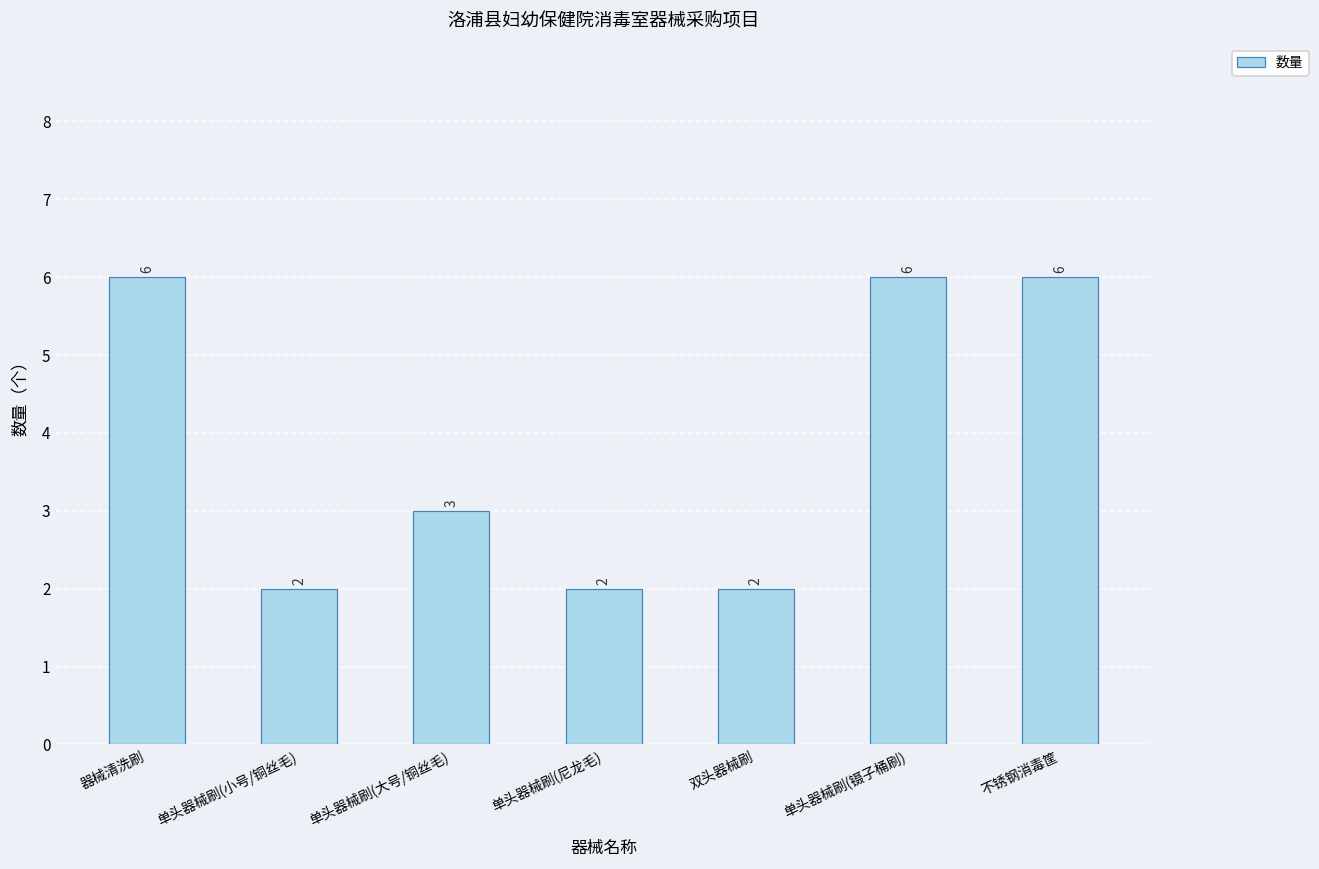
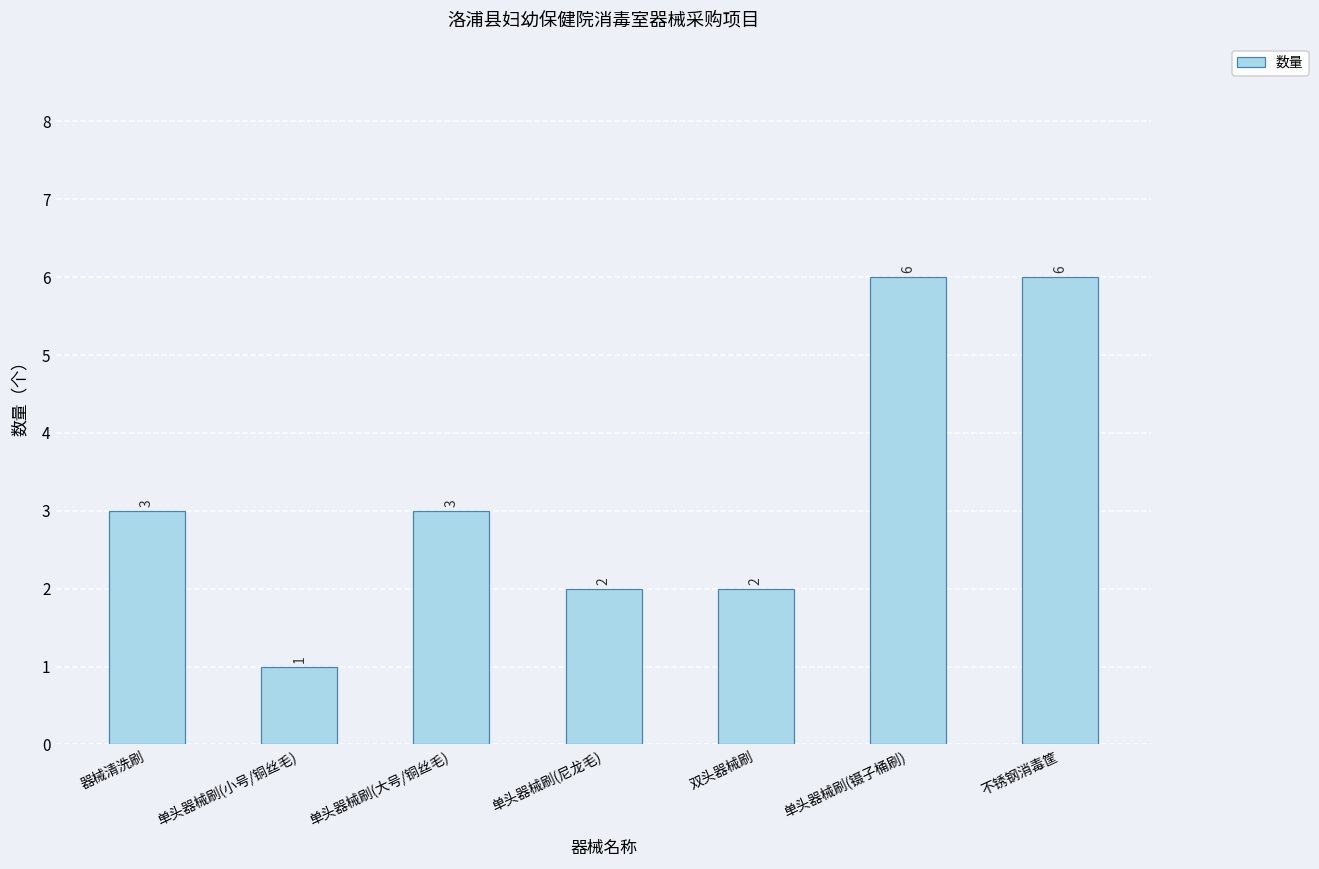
器械清洗刷: 6 -> 3
单头器械刷(小号/铜丝毛): 2 -> 1
